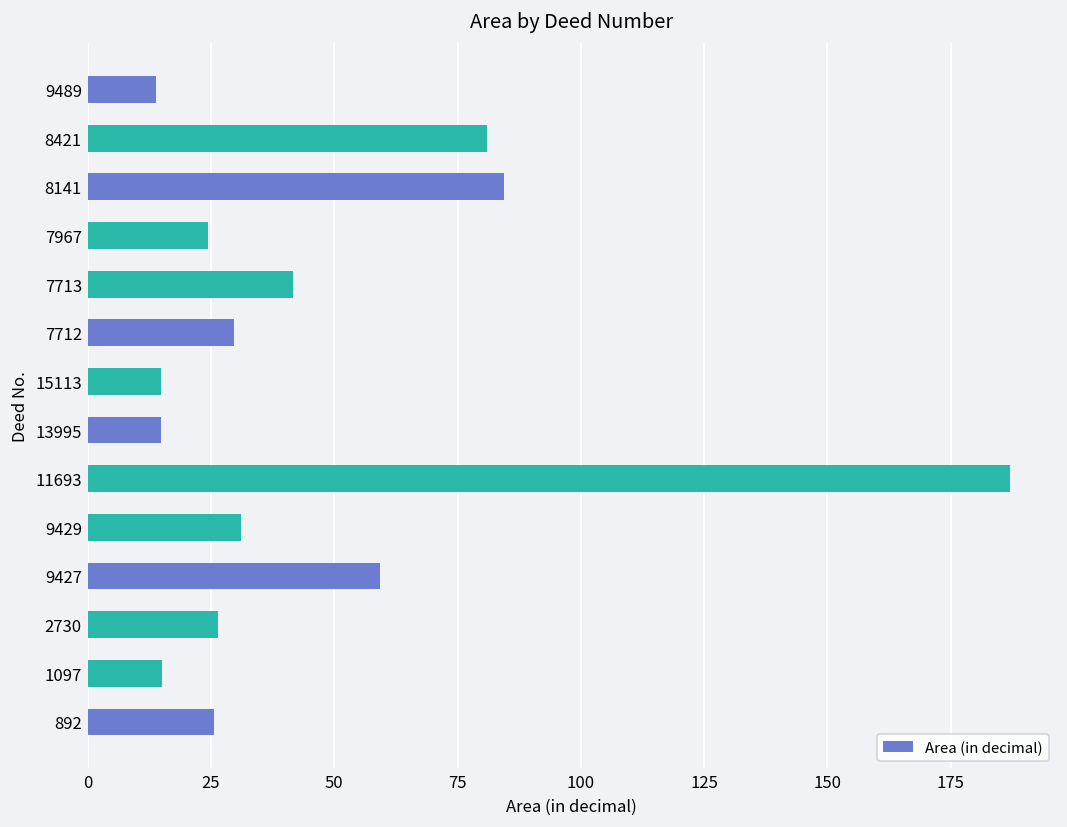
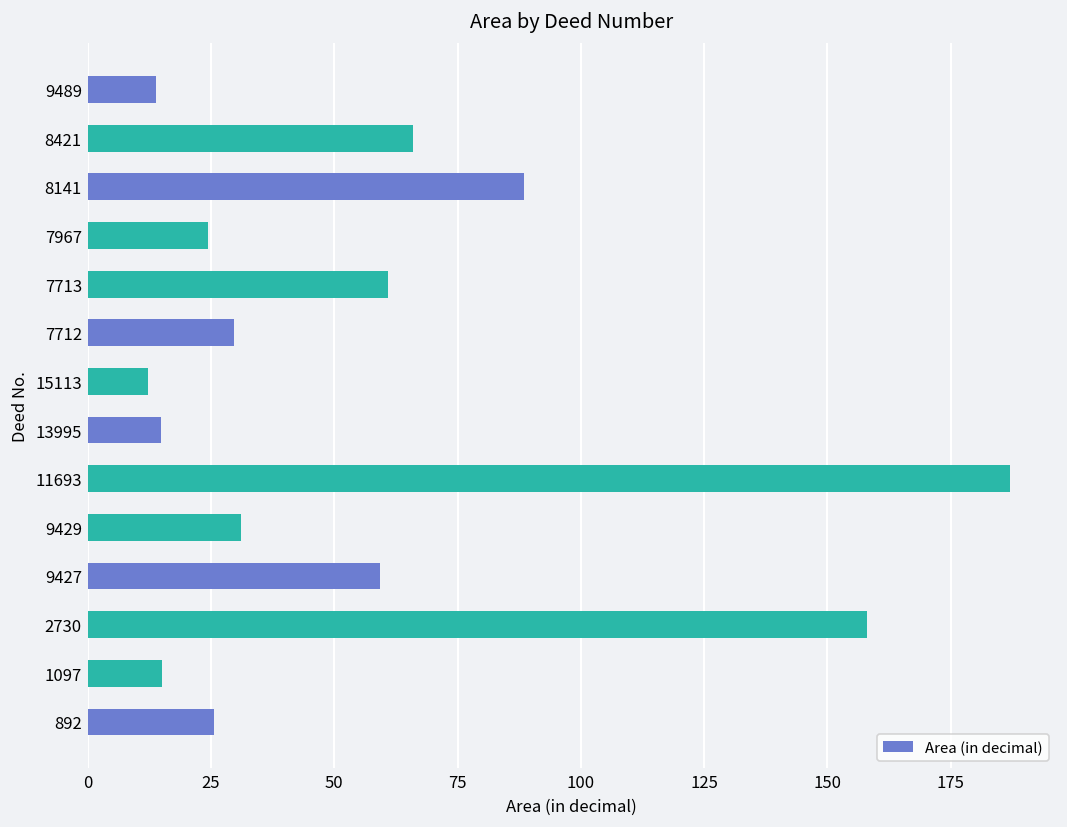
8421: 81 -> 66
8141: 85 -> 88
7713: 42 -> 61
15113: 15 -> 12
2730: 26 -> 158
